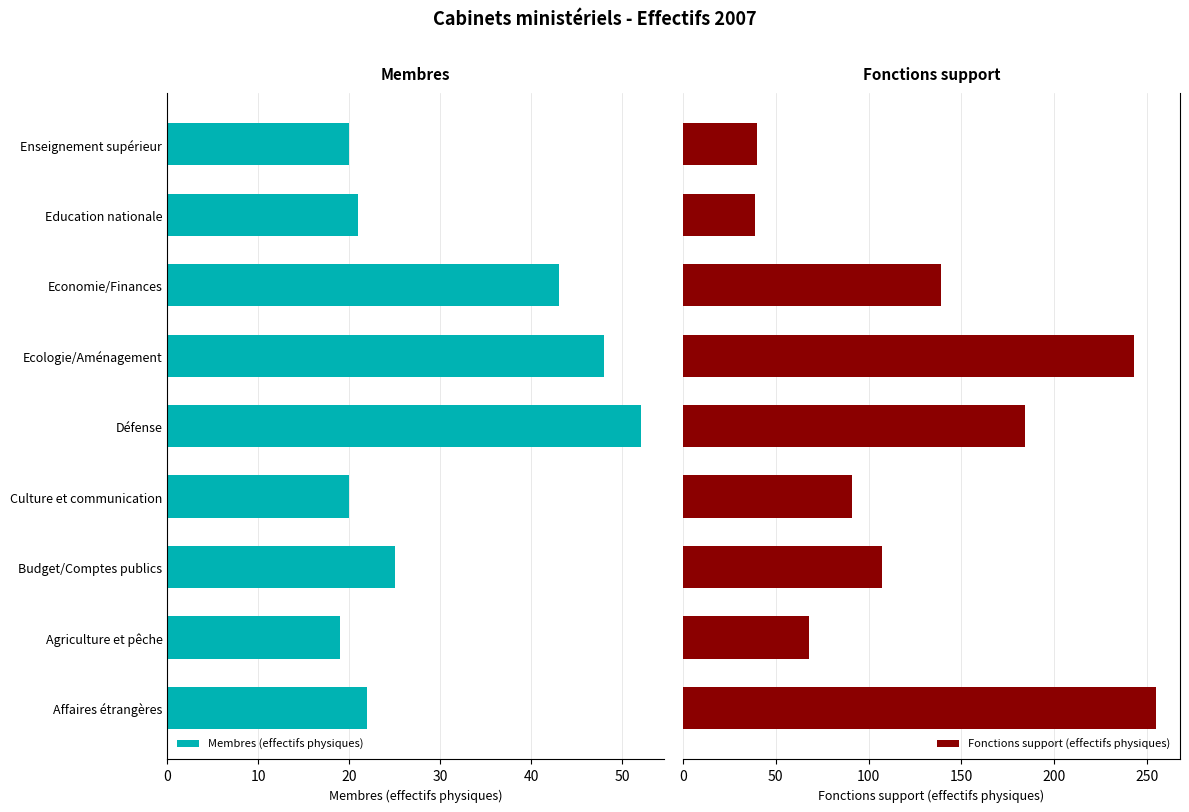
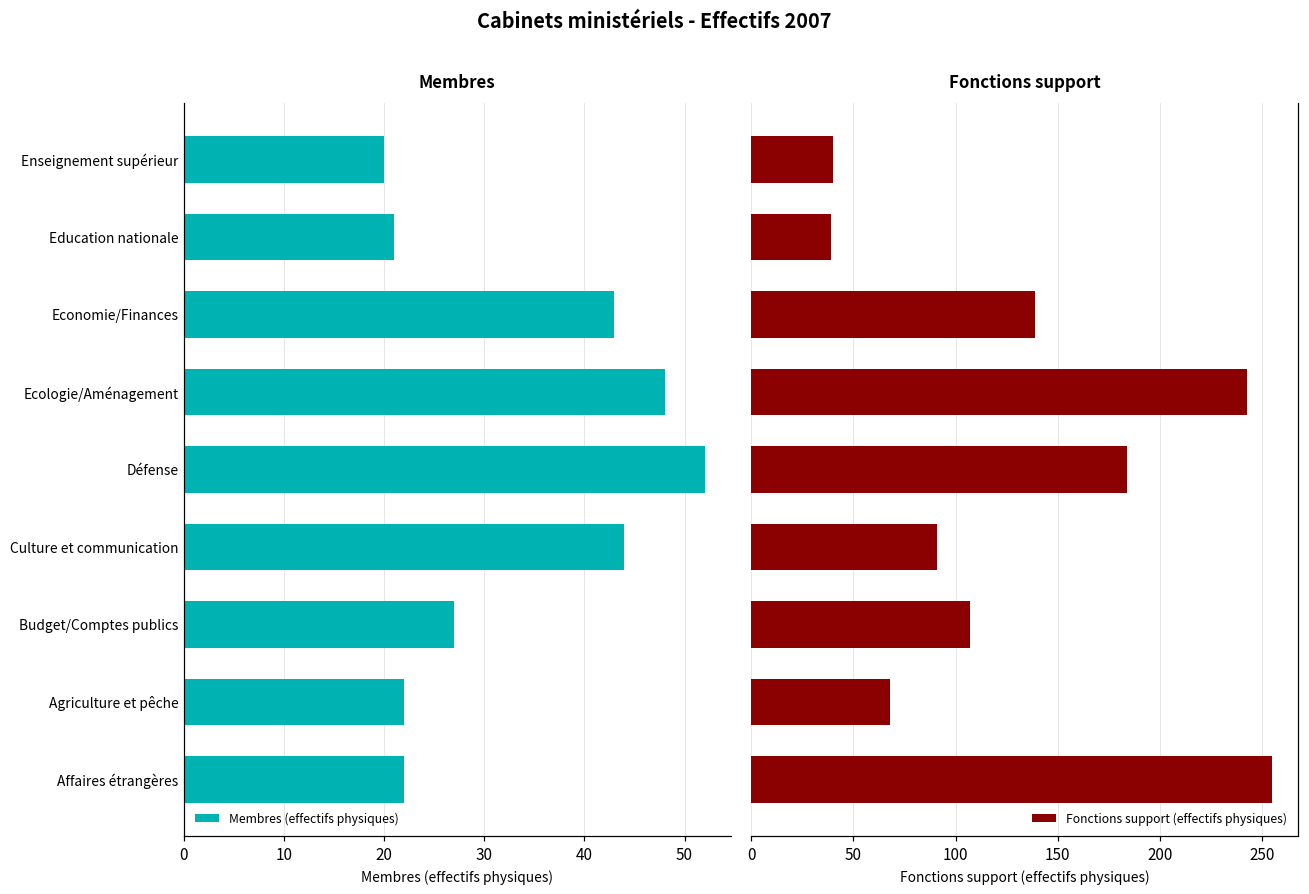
Membres, Culture et communication: 20 -> 44
Membres, Budget/Comptes publics: 25 -> 27
Membres, Agriculture et pêche: 19 -> 22
